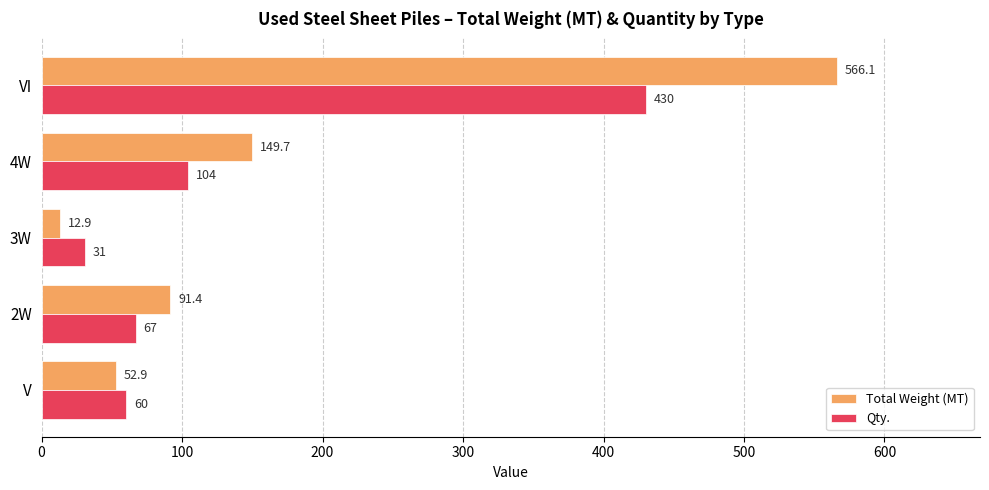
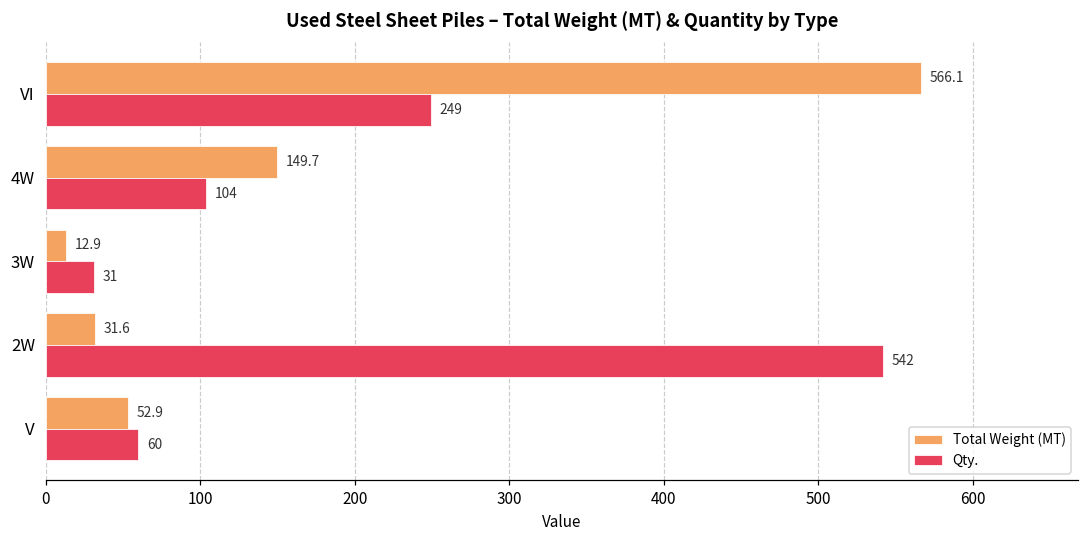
Qty., VI: 430 -> 249
Total Weight (MT), 2W: 91.4 -> 31.6
Qty., 2W: 67 -> 542
